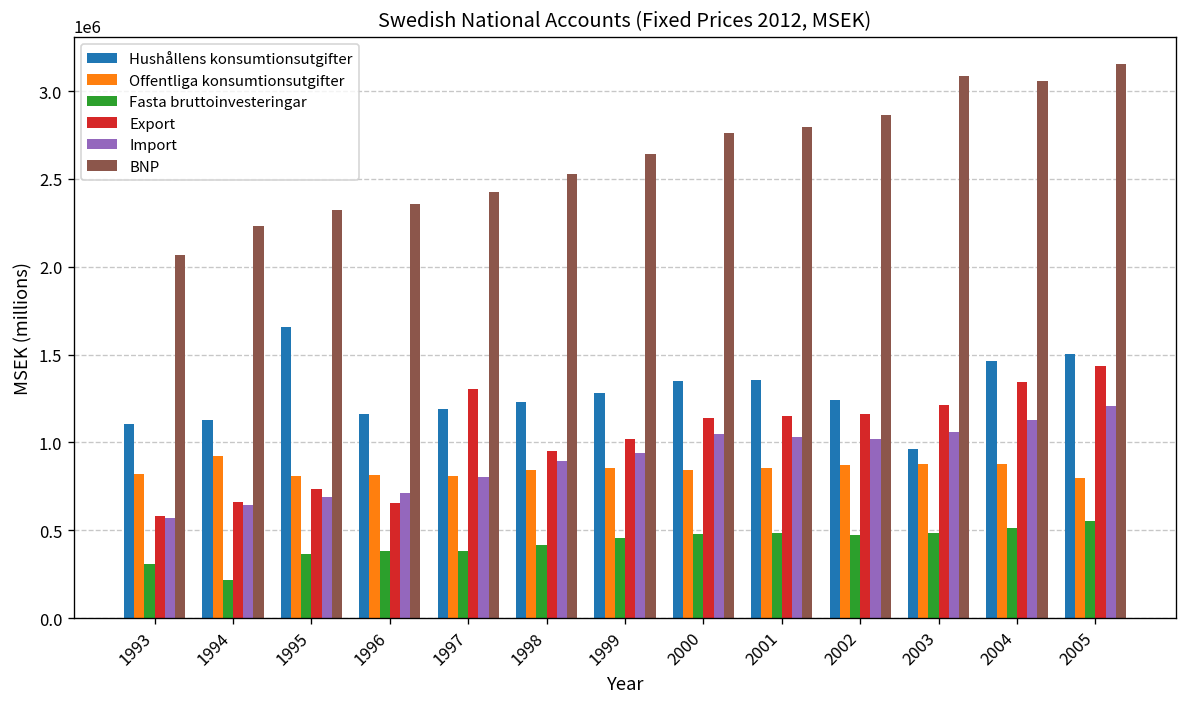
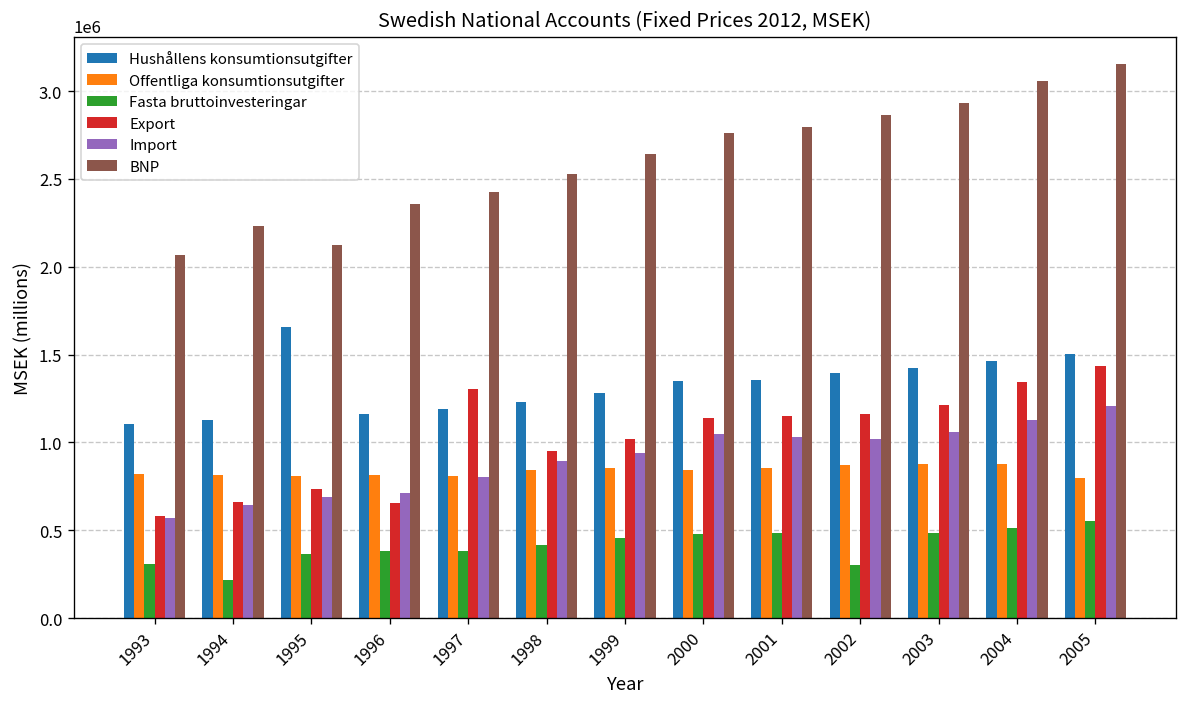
Offentliga konsumtionsutgifter, 1994: 920000 -> 820000
BNP, 1995: 2320000 -> 2130000
Hushållens konsumtionsutgifter, 2002: 1240000 -> 1390000
Fasta bruttoinvesteringar, 2002: 480000 -> 300000
Hushållens konsumtionsutgifter, 2003: 960000 -> 1430000
BNP, 2003: 3090000 -> 2930000
